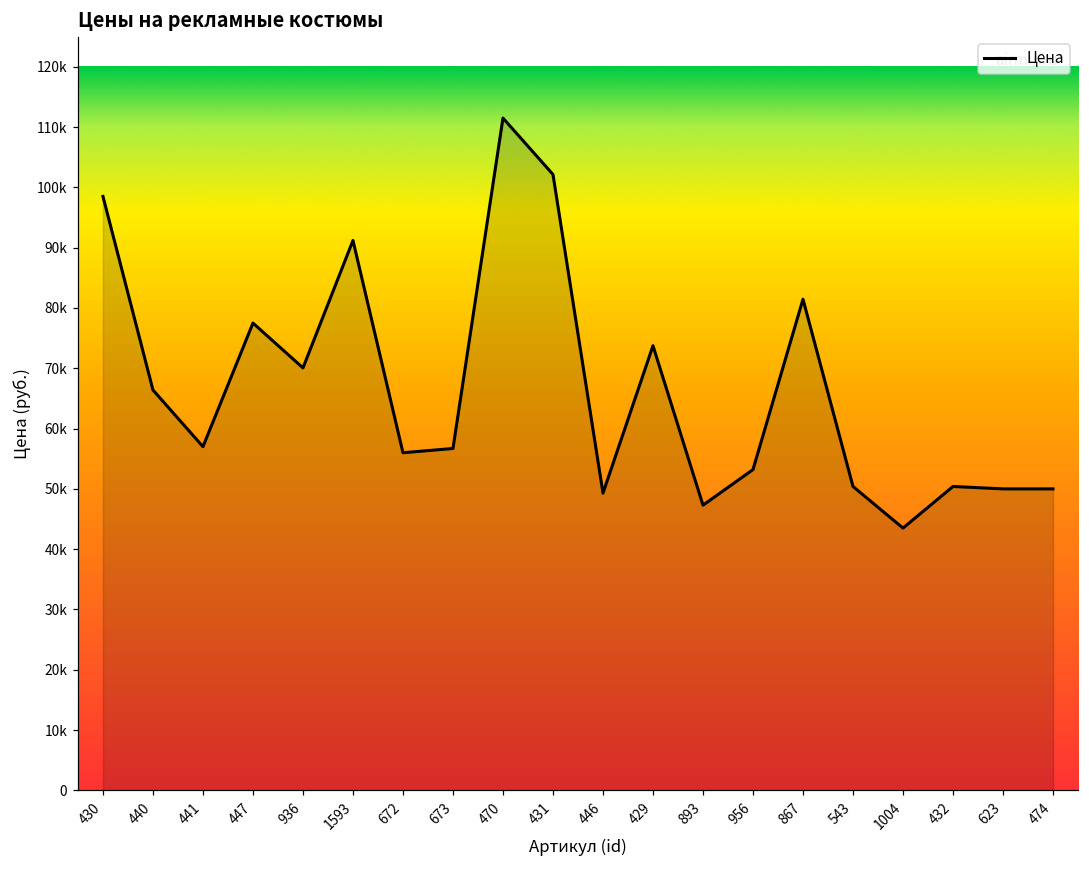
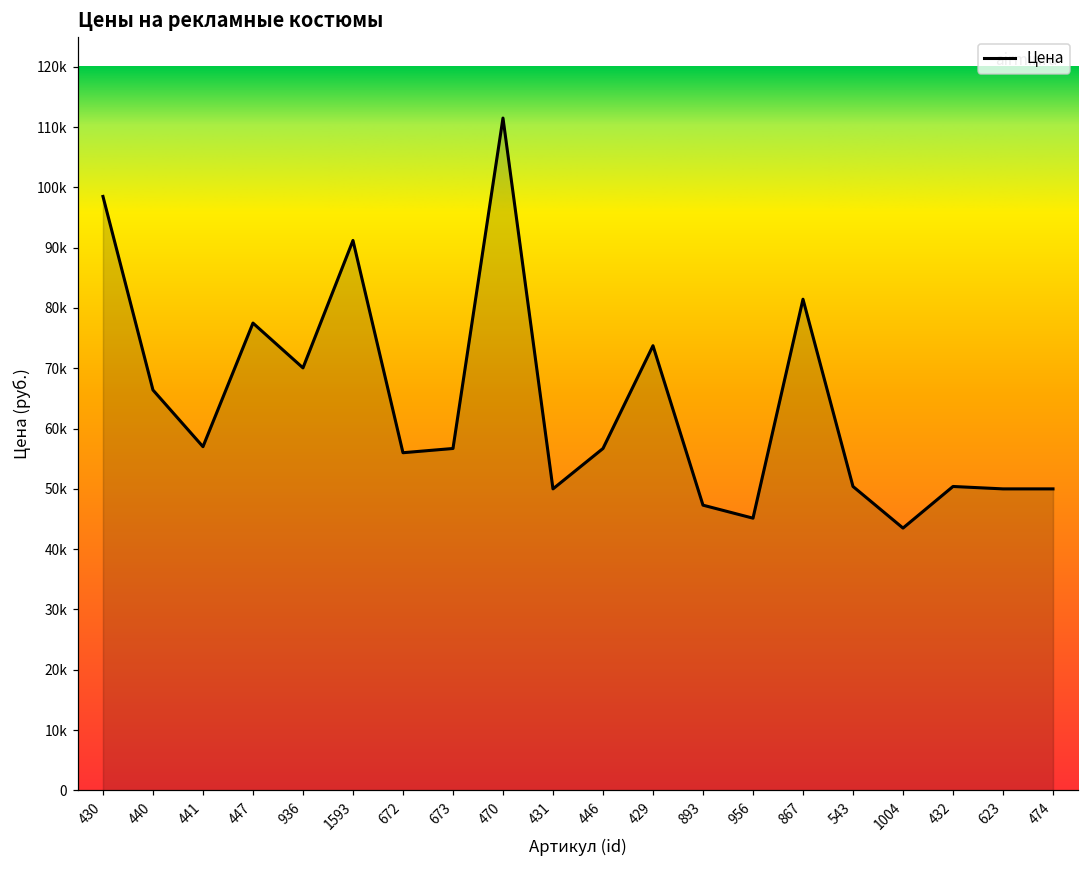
431: 102000 -> 50000
446: 49000 -> 57000
956: 53000 -> 45000
